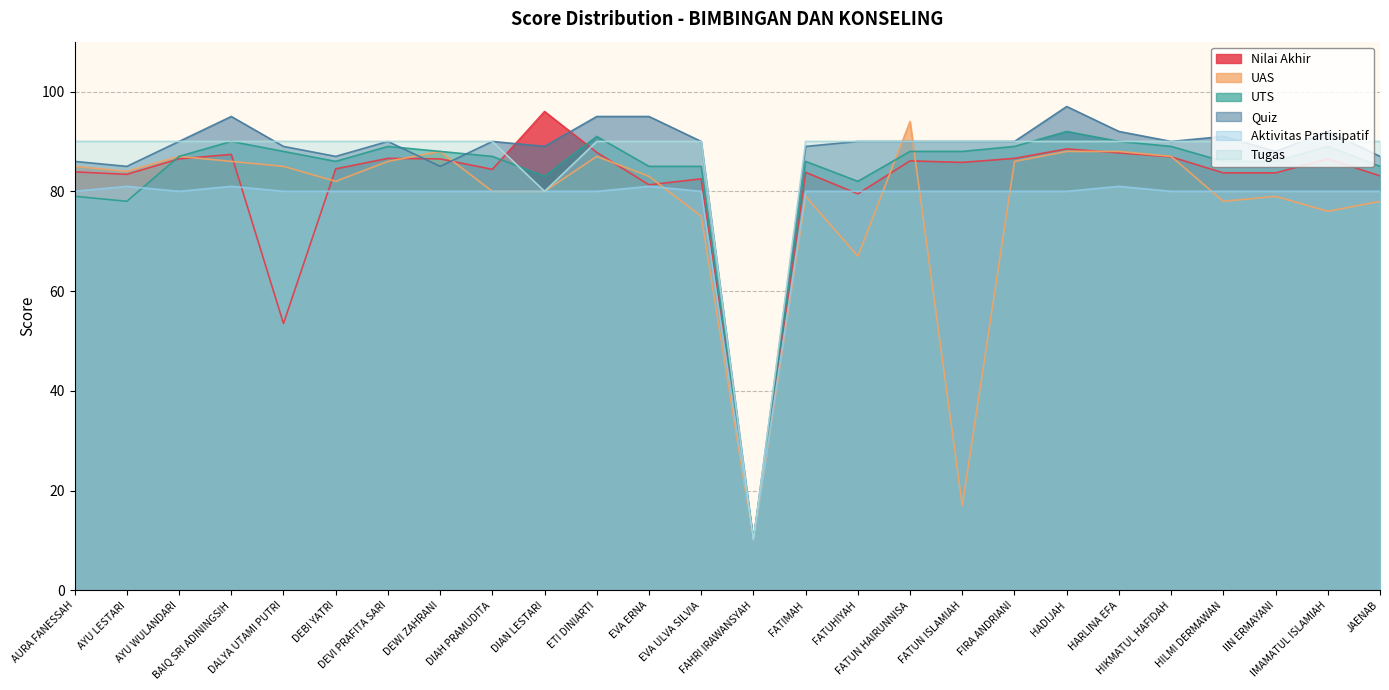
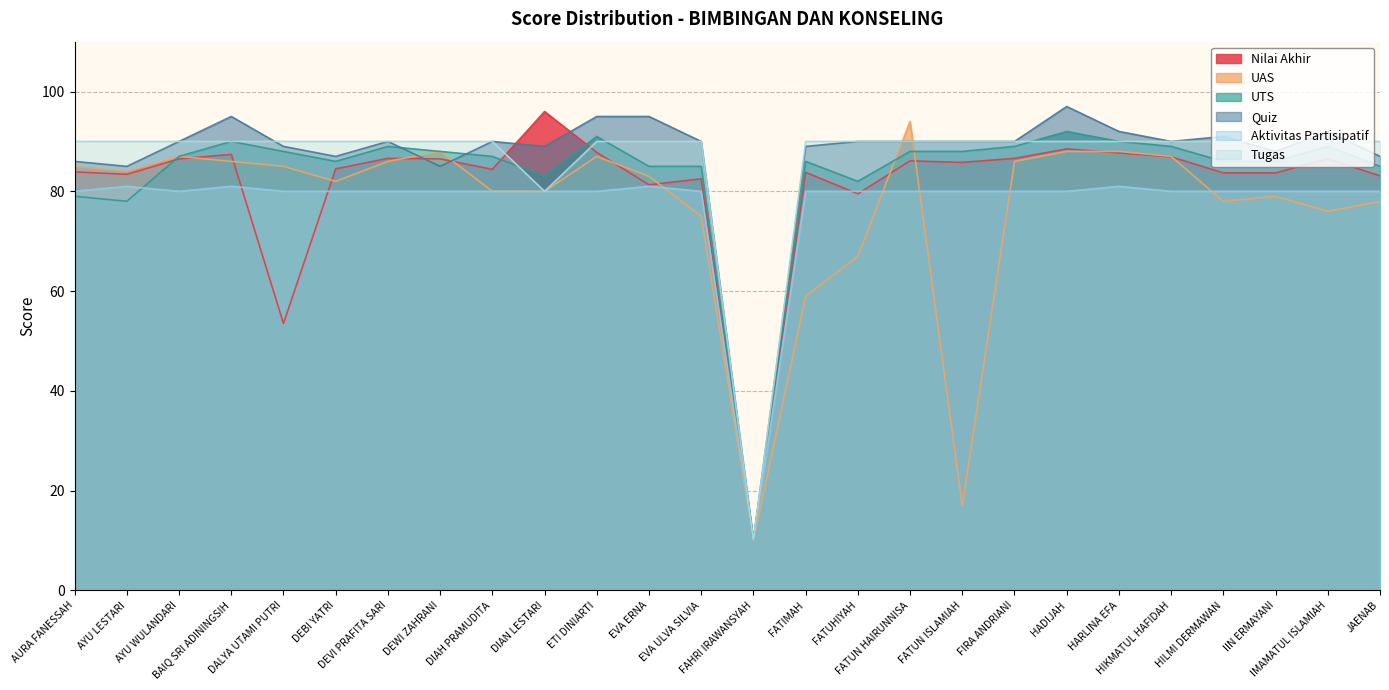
UAS, FATIMAH: 79 -> 59
